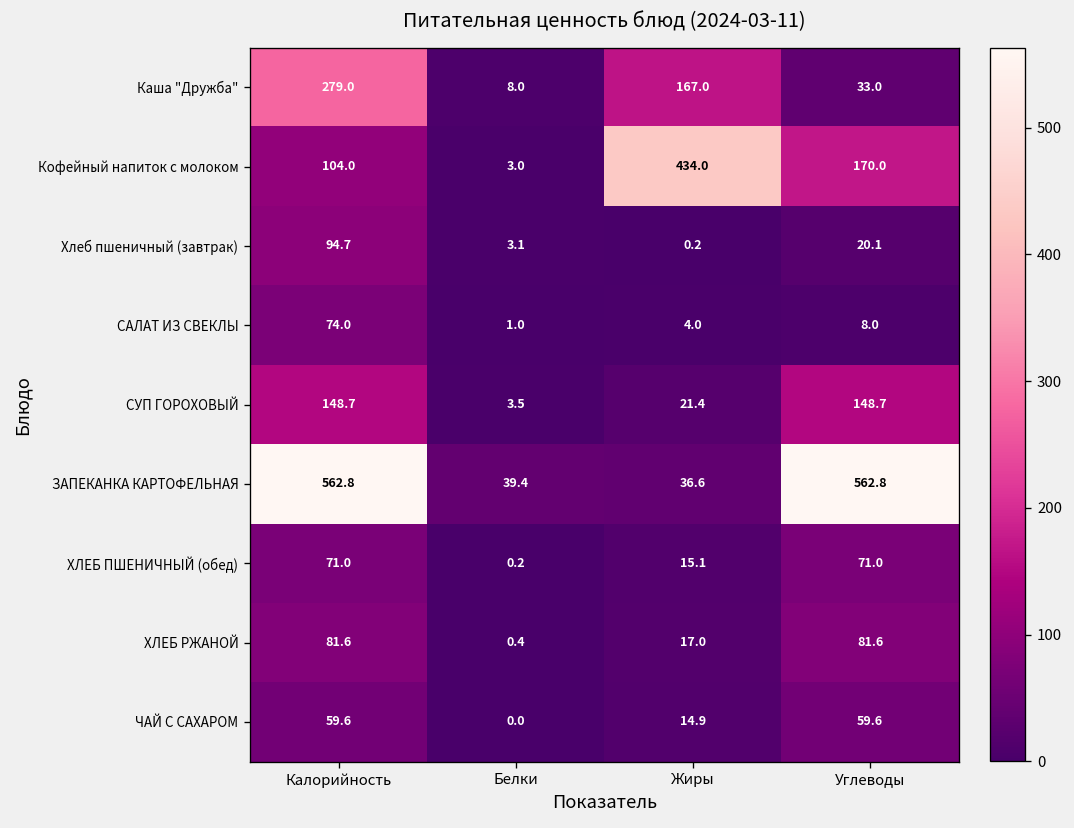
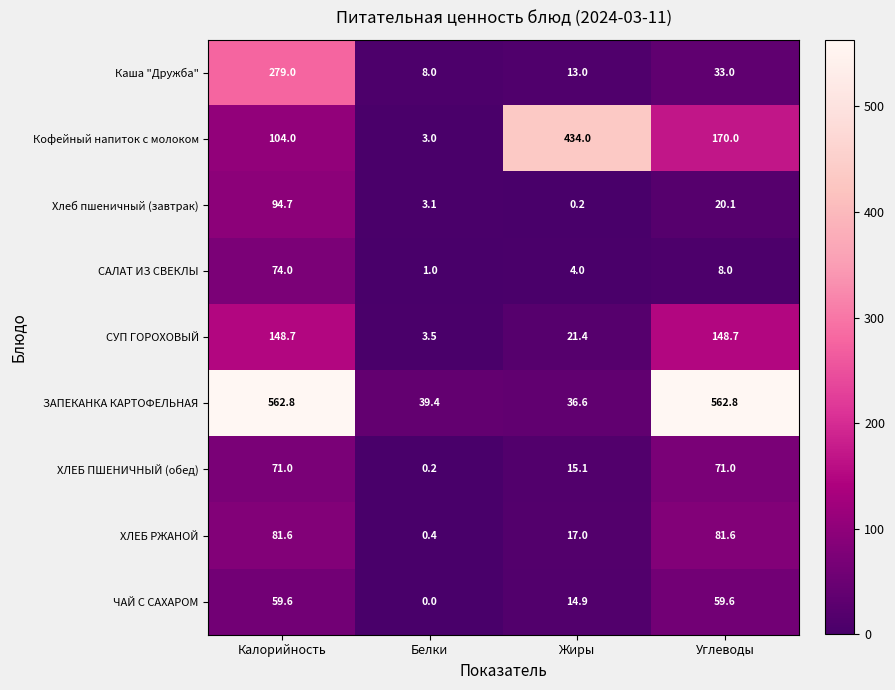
Каша "Дружба", Жиры: 167.0 -> 13.0
